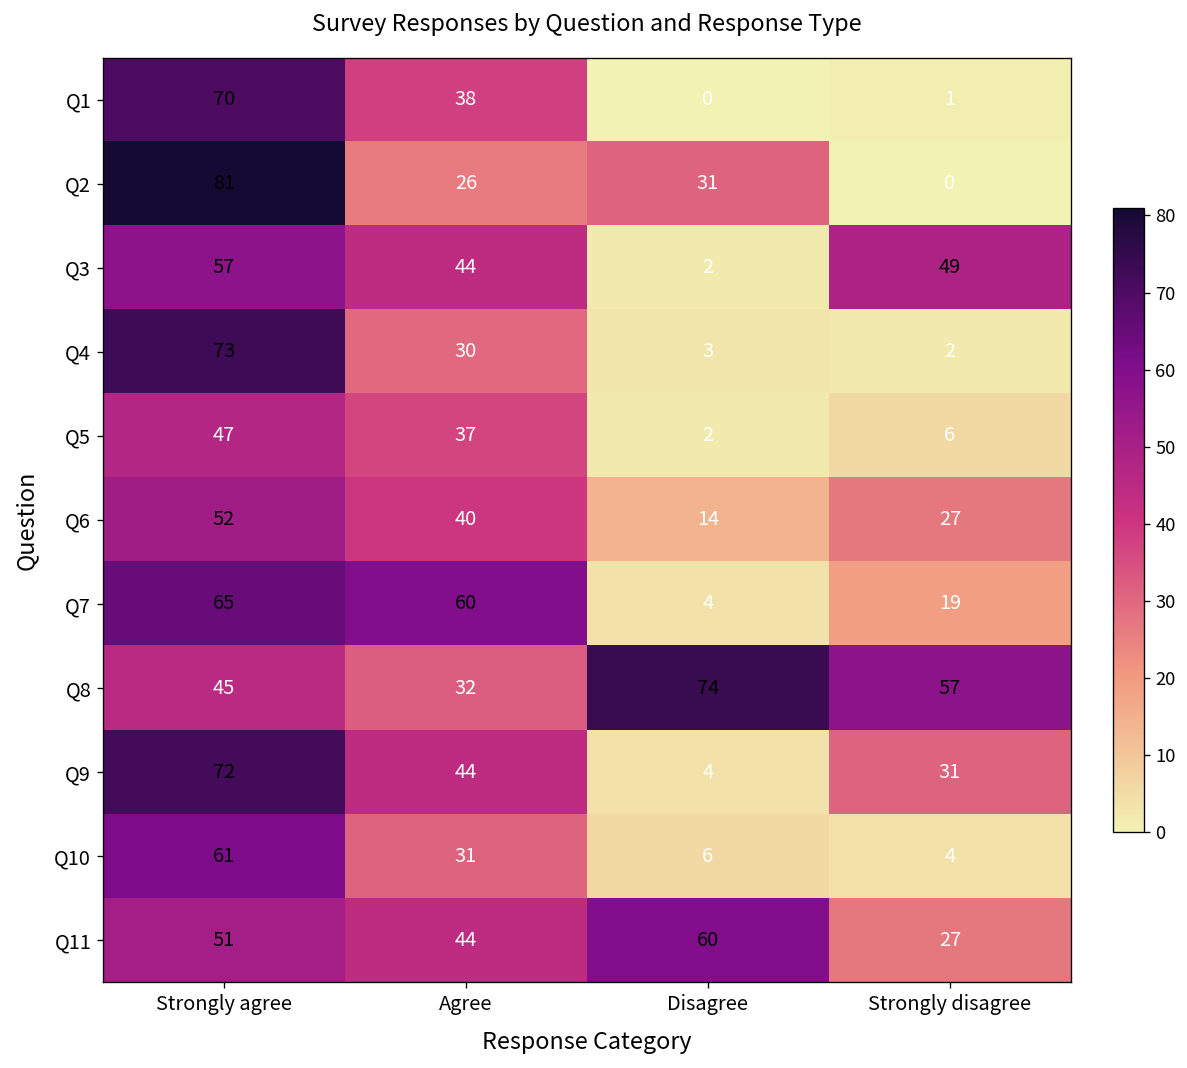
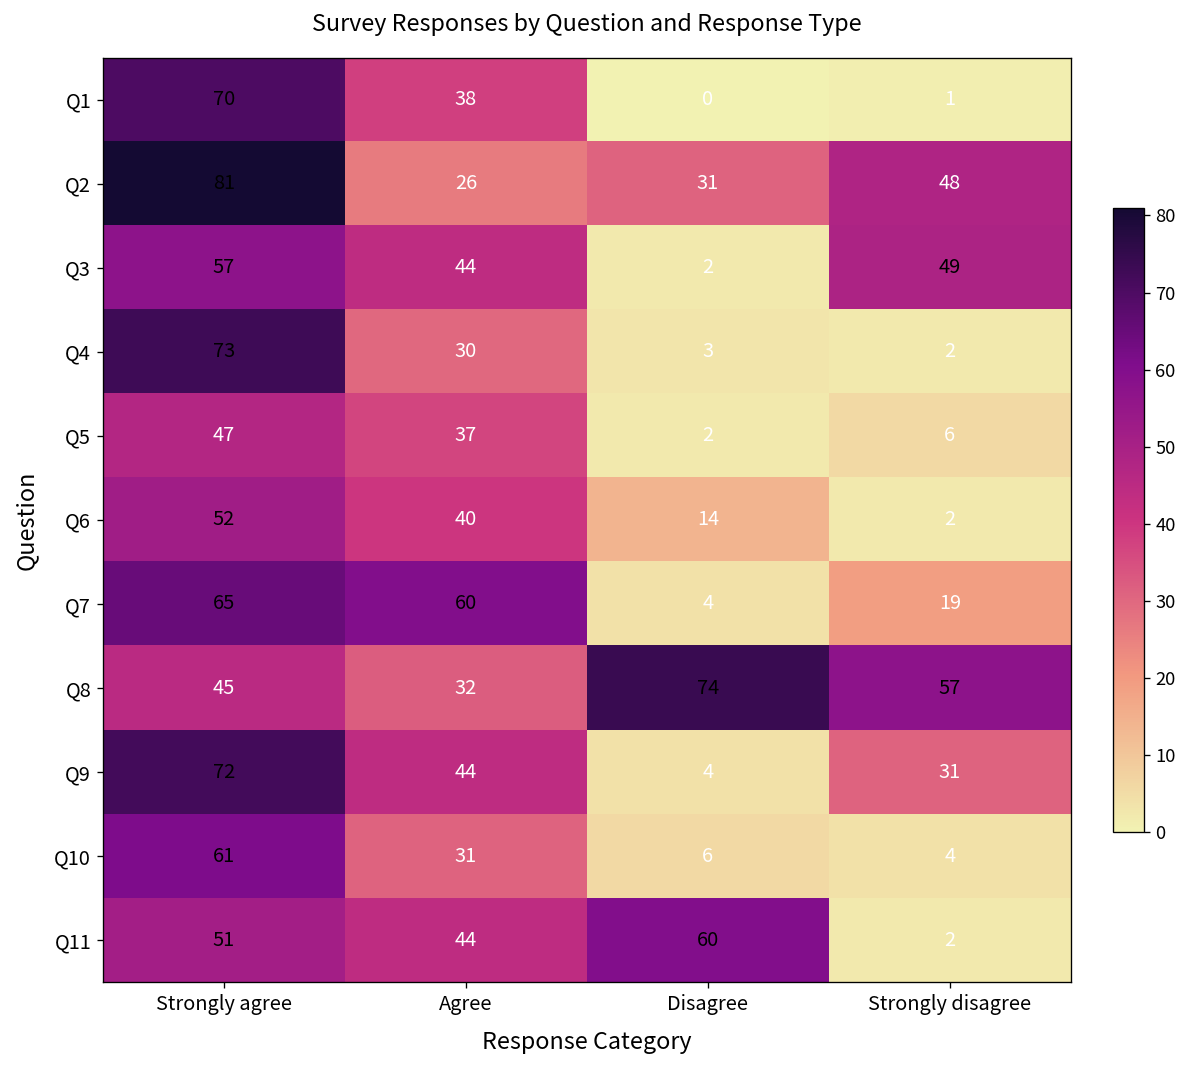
Q2, Strongly disagree: 0 -> 48
Q6, Strongly disagree: 27 -> 2
Q11, Strongly disagree: 27 -> 2
